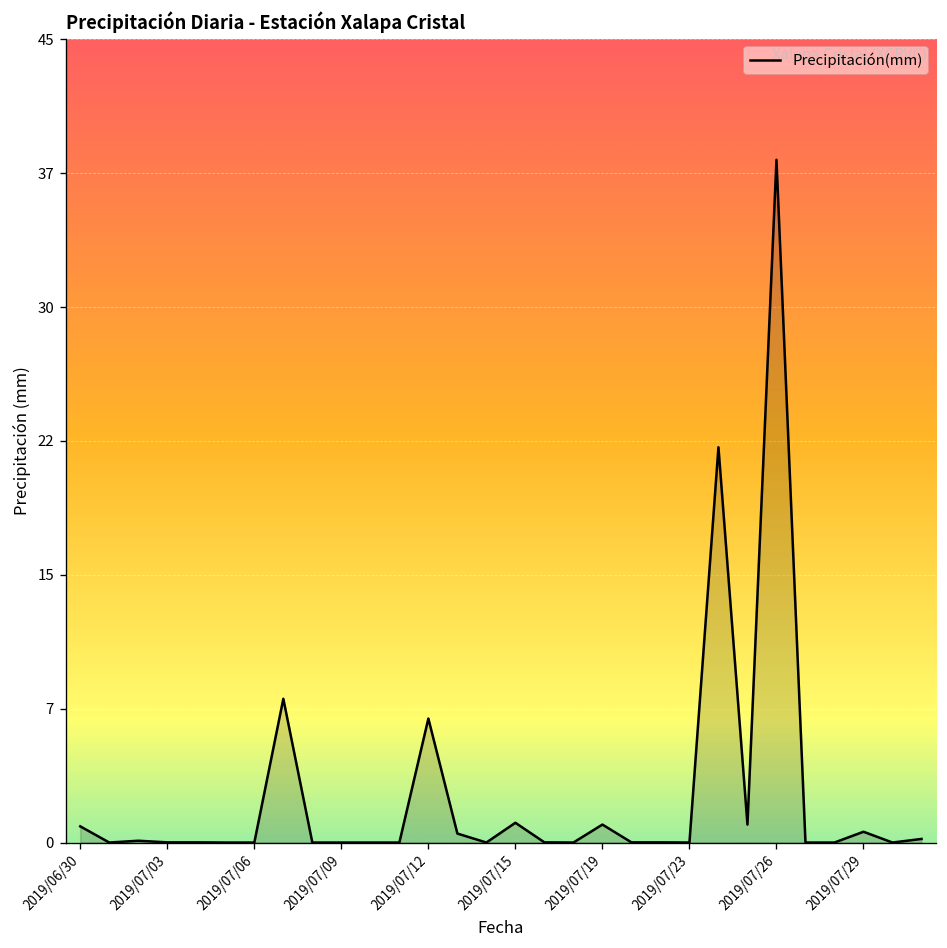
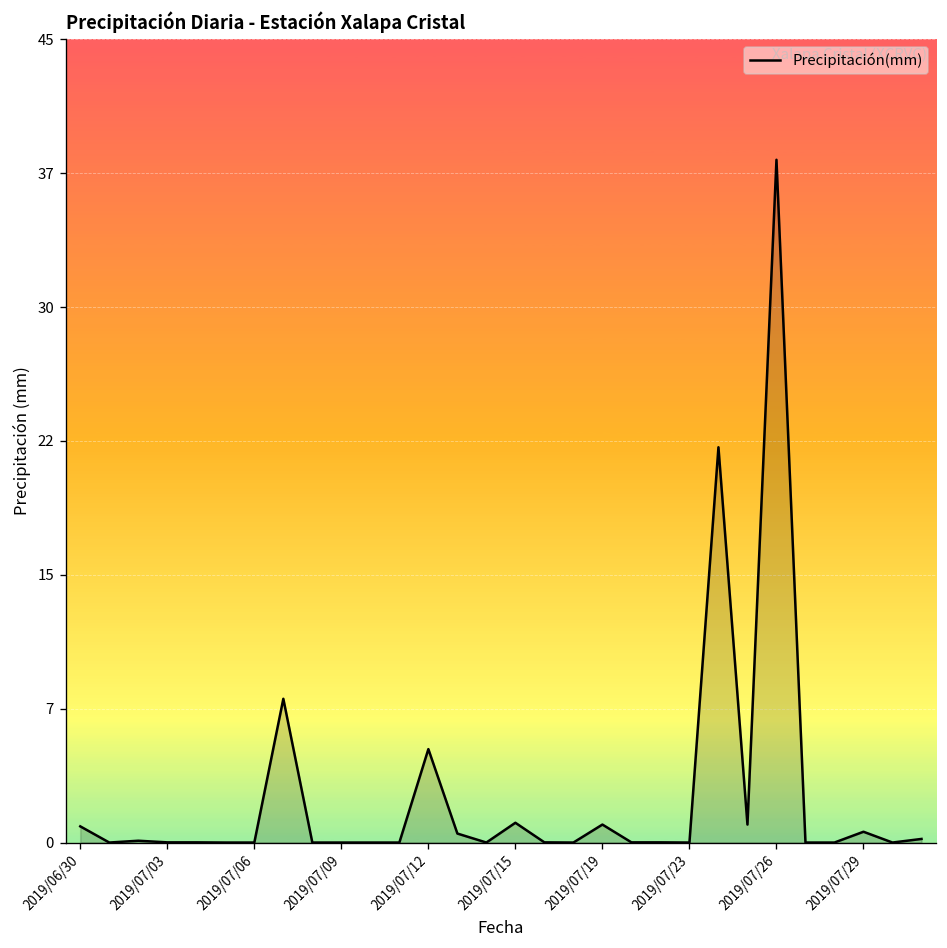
2019/07/12: 6.9 -> 5.2
